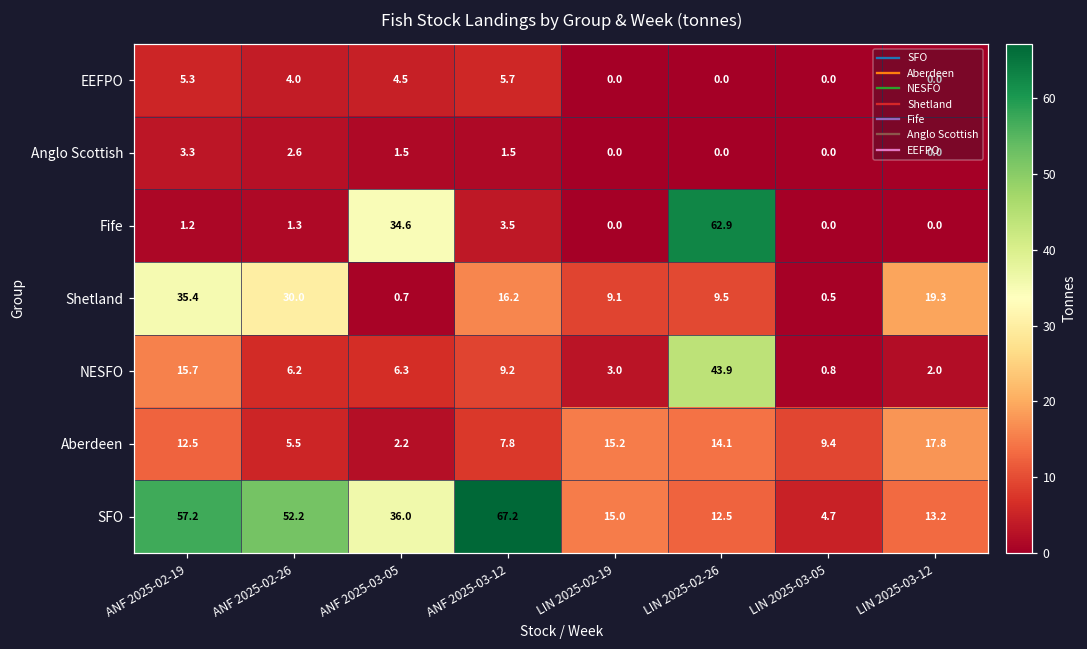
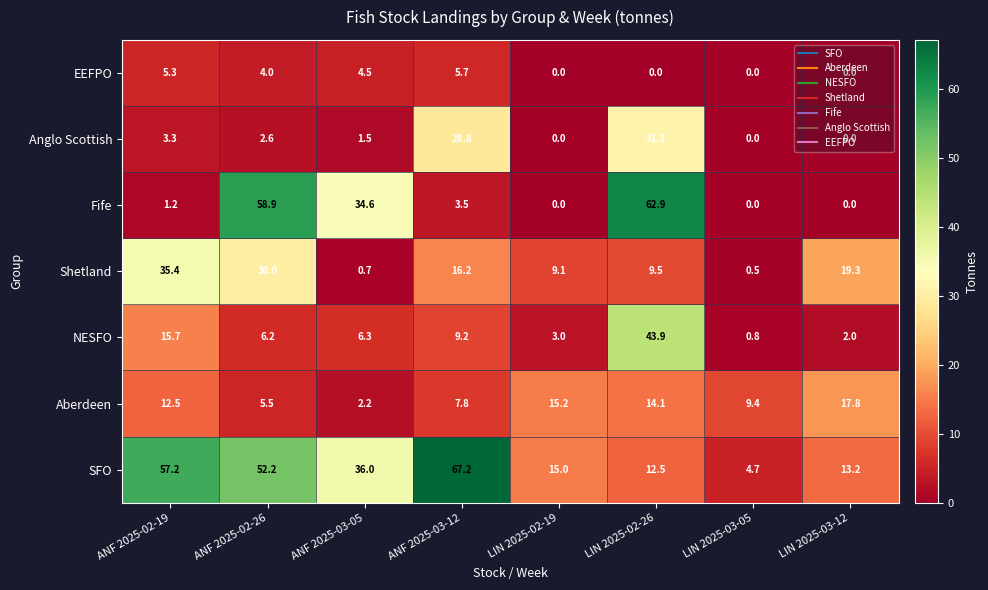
Anglo Scottish, ANF 2025-03-12: 1.5 -> 28.8
Anglo Scottish, LIN 2025-02-26: 0.0 -> 31.1
Fife, ANF 2025-02-26: 1.3 -> 58.9
